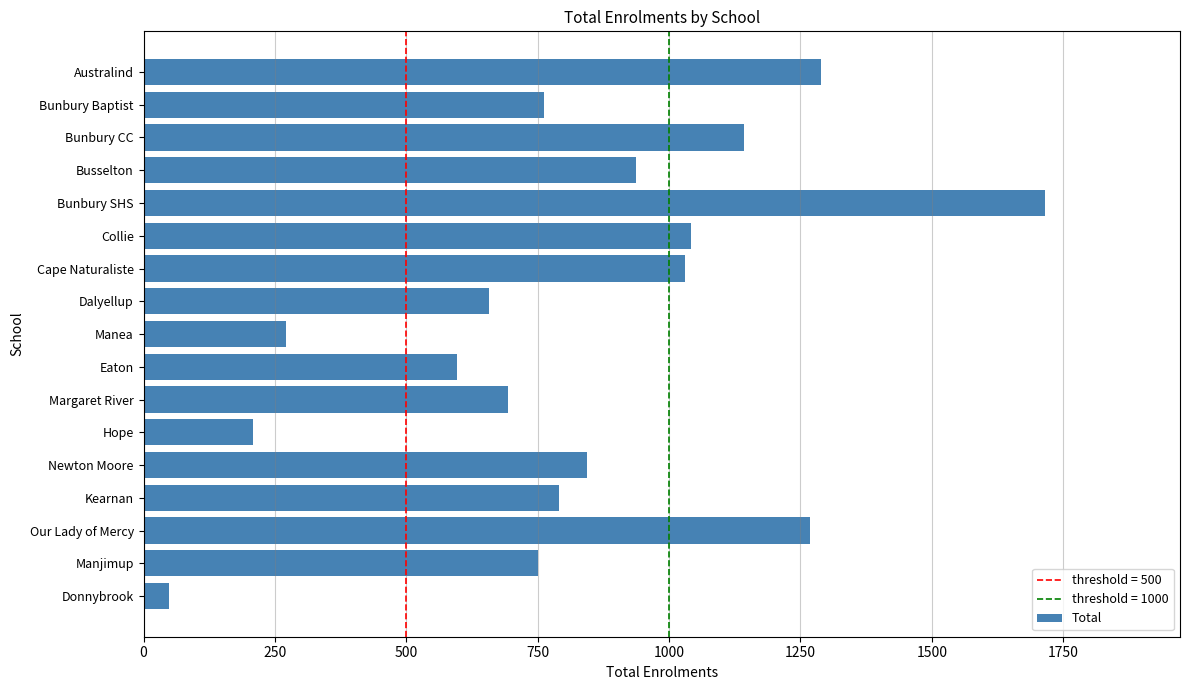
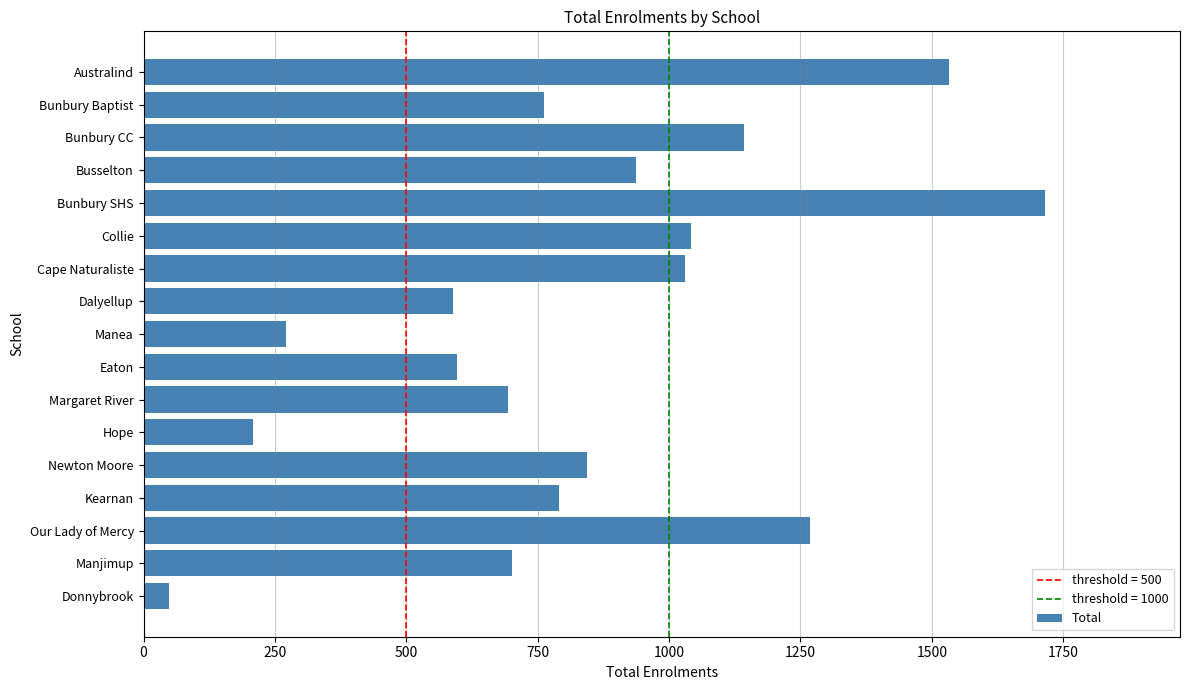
Australind: 1290 -> 1530
Dalyellup: 660 -> 590
Manjimup: 750 -> 700
